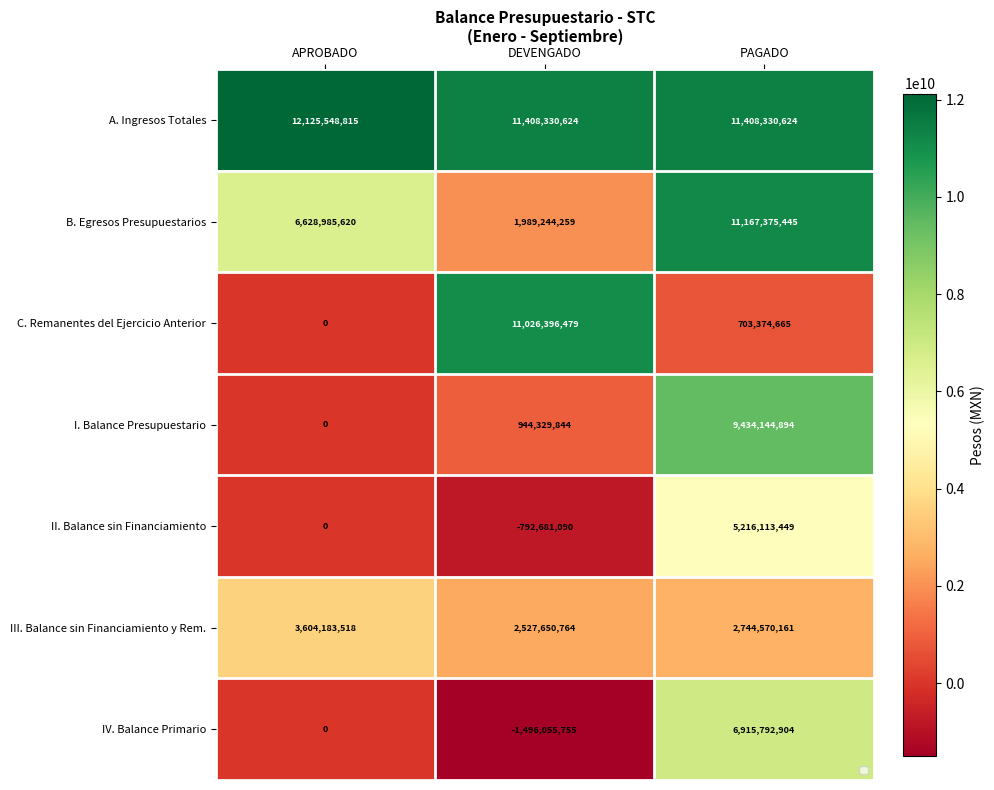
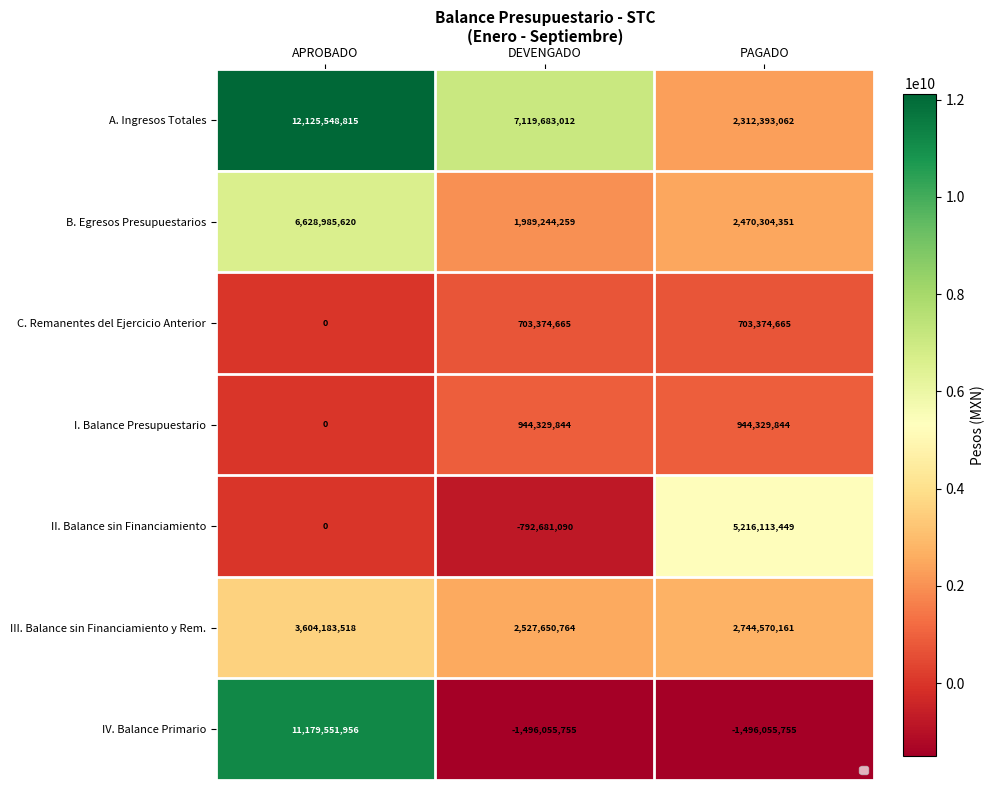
A. Ingresos Totales, DEVENGADO: 11,408,330,624 -> 7,119,683,012
A. Ingresos Totales, PAGADO: 11,408,330,624 -> 2,312,393,062
B. Egresos Presupuestarios, PAGADO: 11,167,375,445 -> 2,470,304,351
C. Remanentes del Ejercicio Anterior, DEVENGADO: 11,026,396,479 -> 703,374,665
I. Balance Presupuestario, PAGADO: 9,434,144,894 -> 944,329,844
IV. Balance Primario, APROBADO: 0 -> 11,179,551,956
IV. Balance Primario, PAGADO: 6,915,792,904 -> -1,496,055,755
